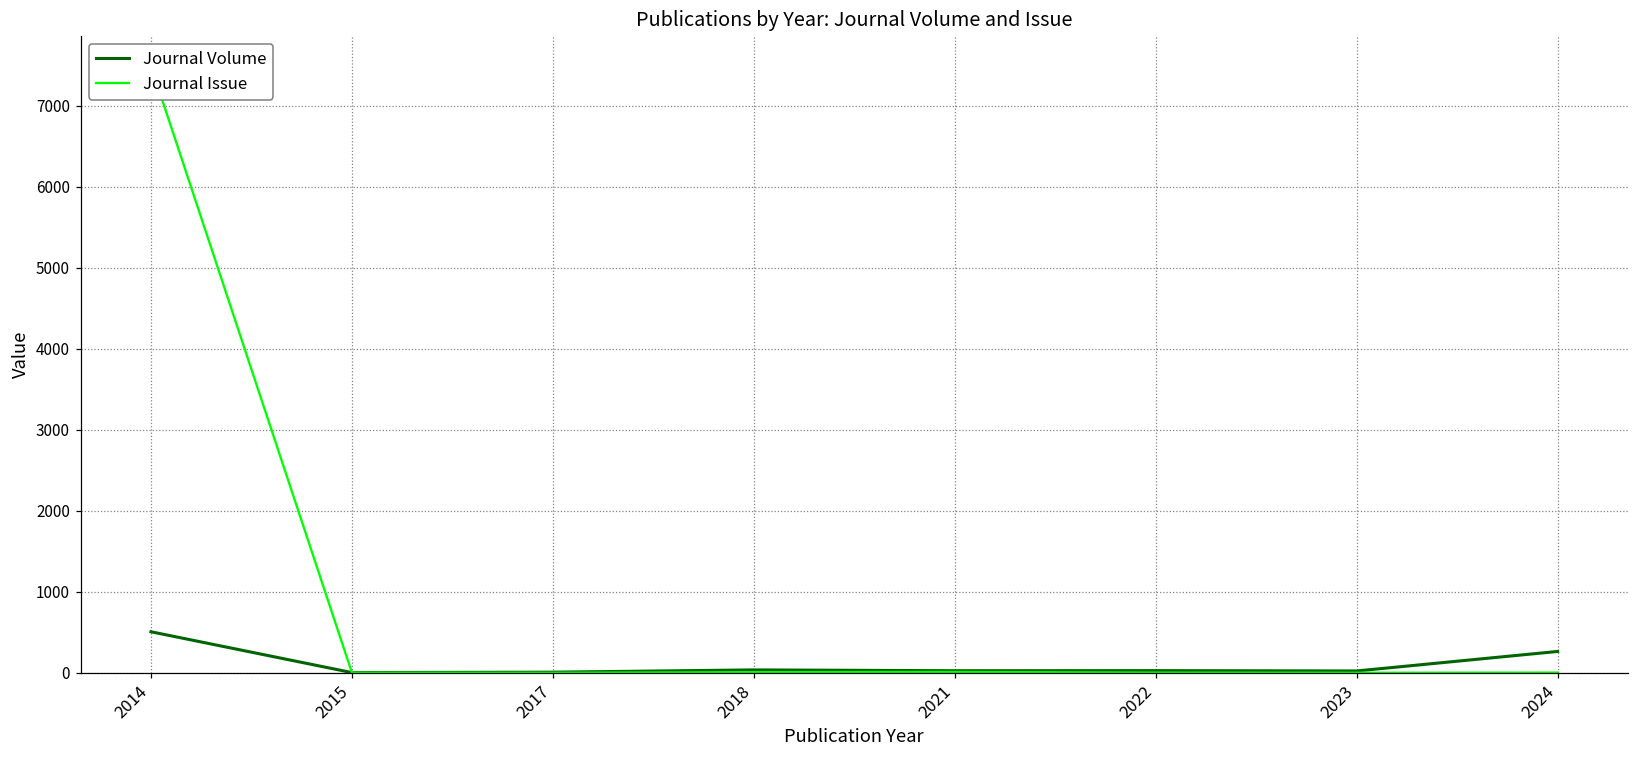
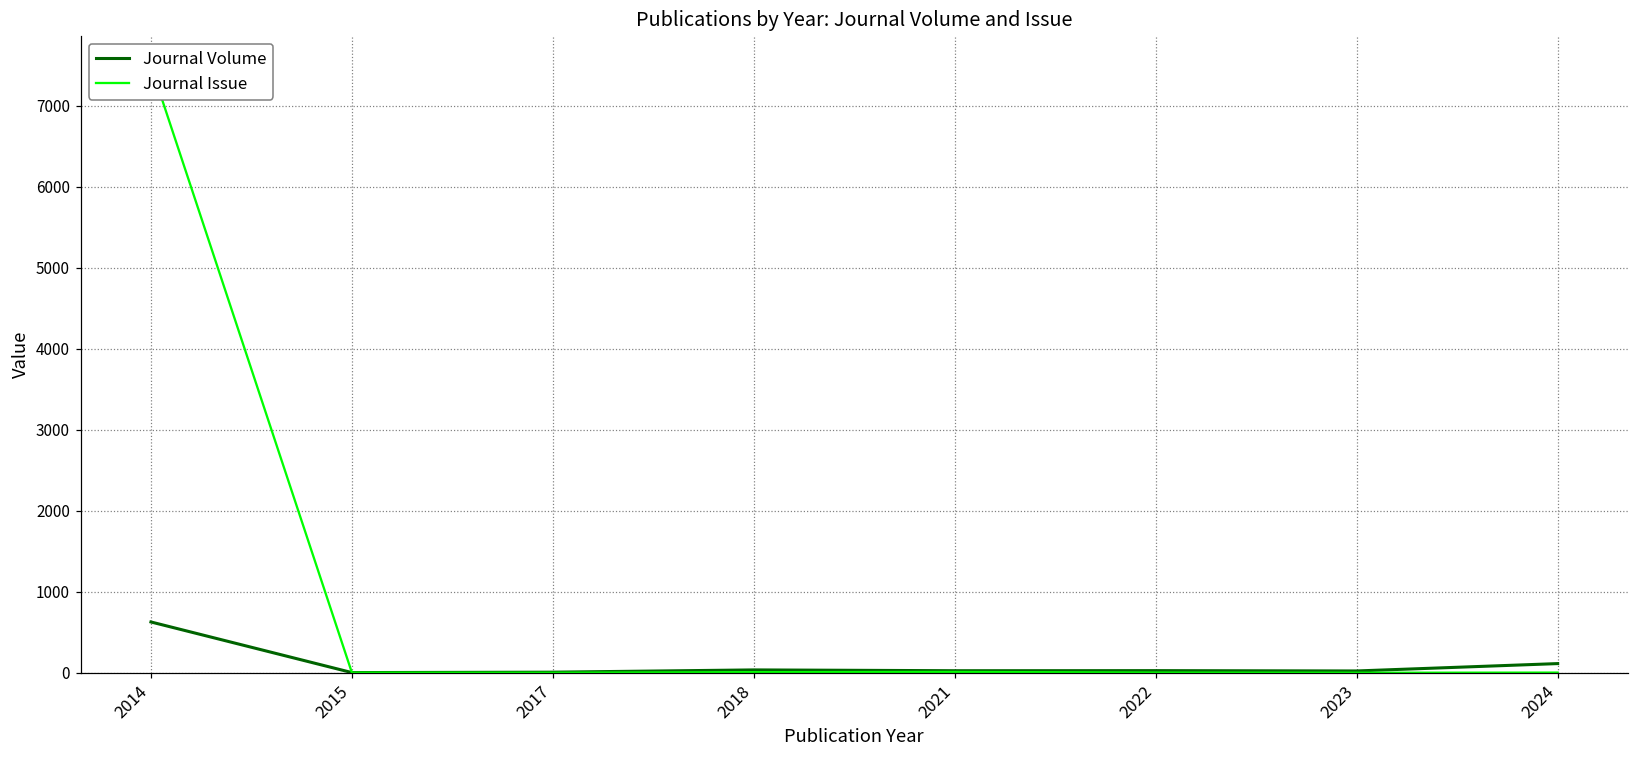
Journal Volume, 2014: 500 -> 600
Journal Volume, 2024: 300 -> 100
